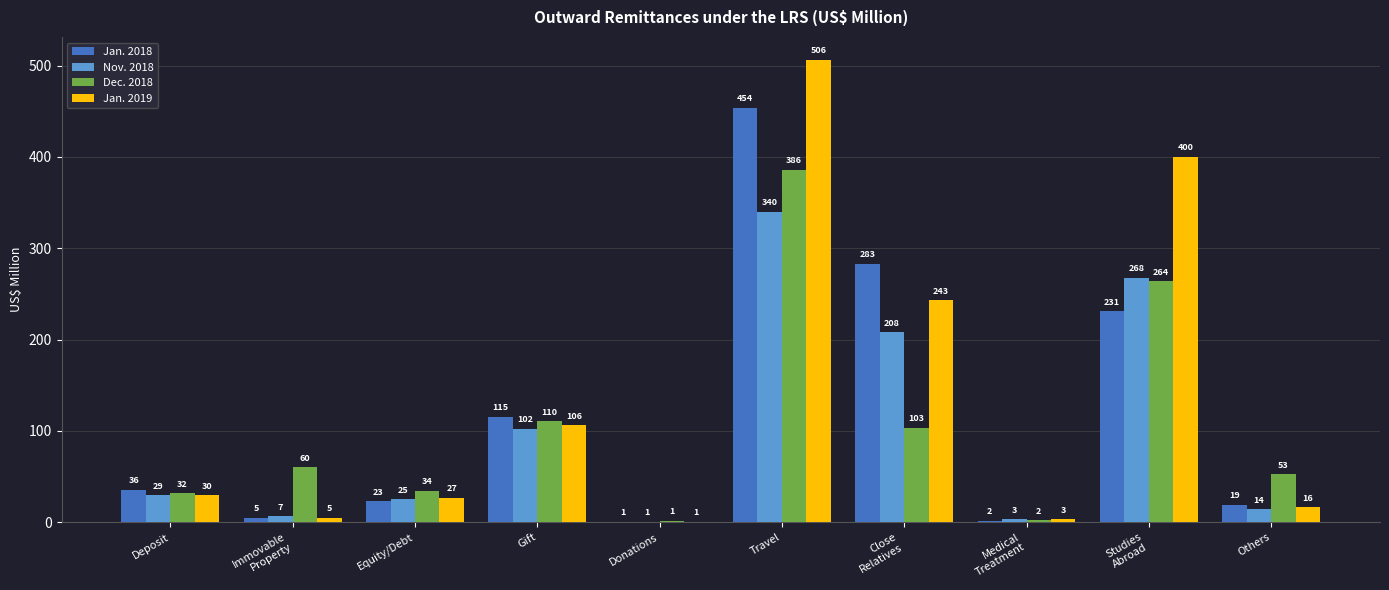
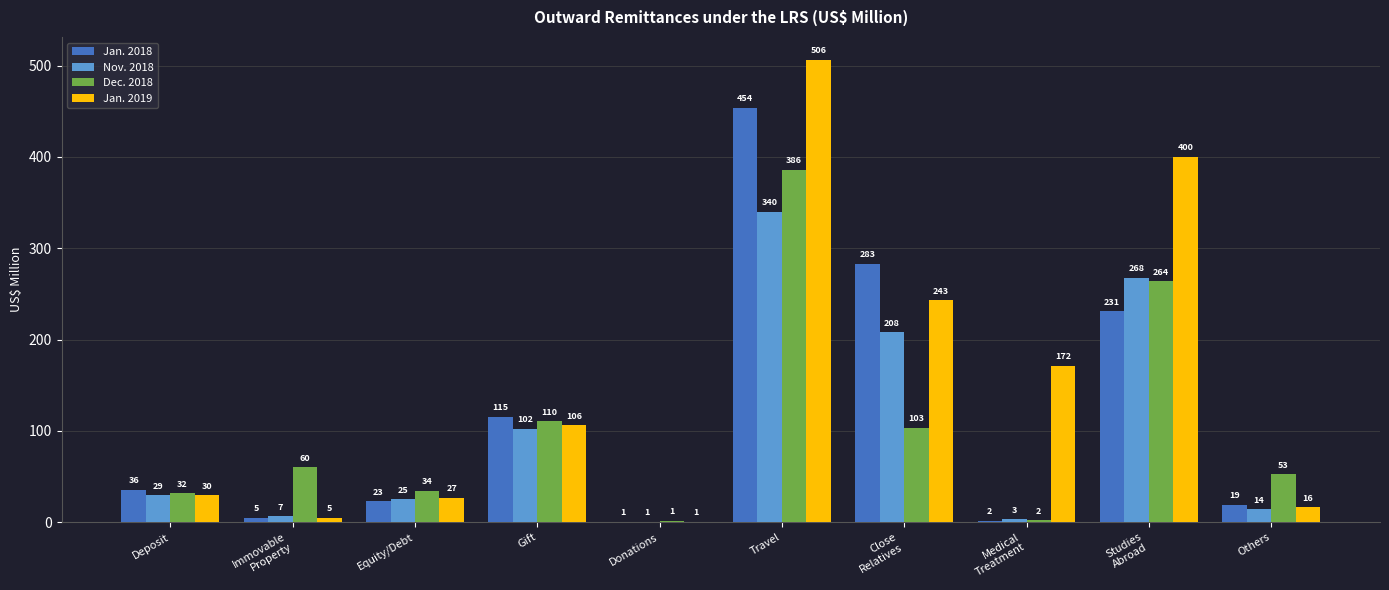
Jan. 2019, Medical Treatment: 3 -> 172
